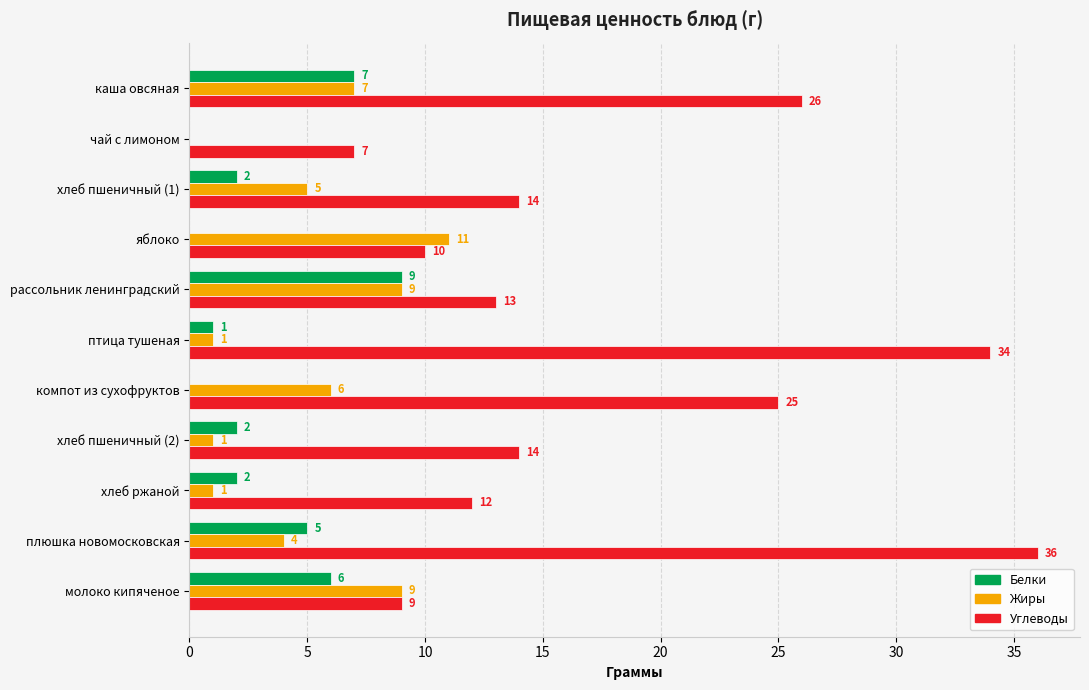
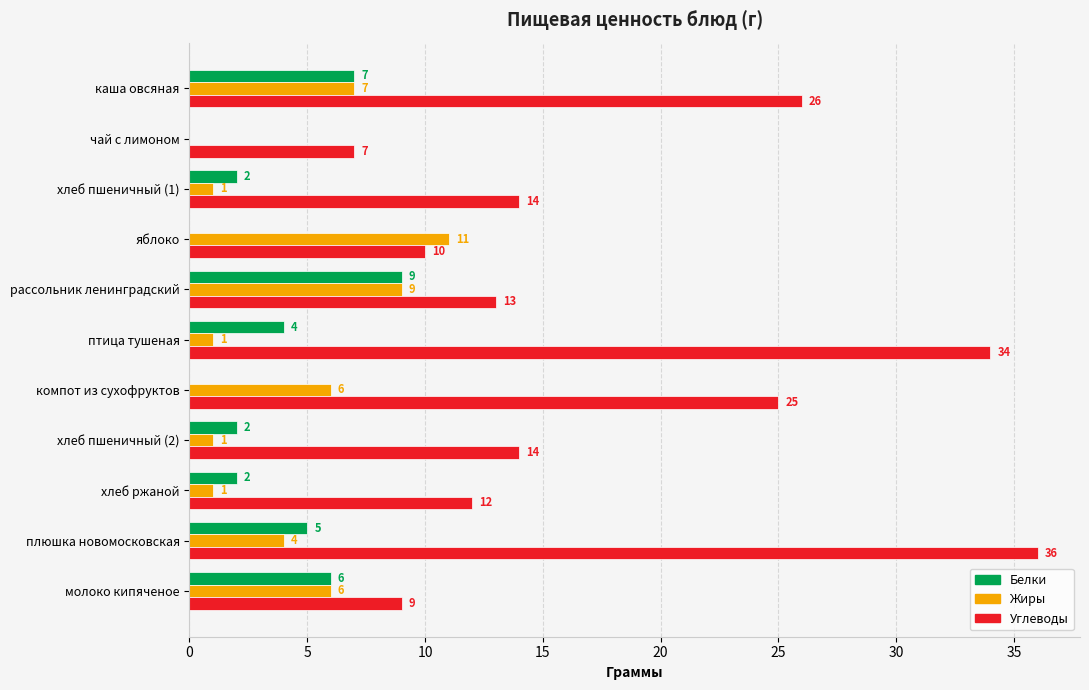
Жиры, хлеб пшеничный (1): 5 -> 1
Белки, птица тушеная: 1 -> 4
Жиры, молоко кипяченое: 9 -> 6
